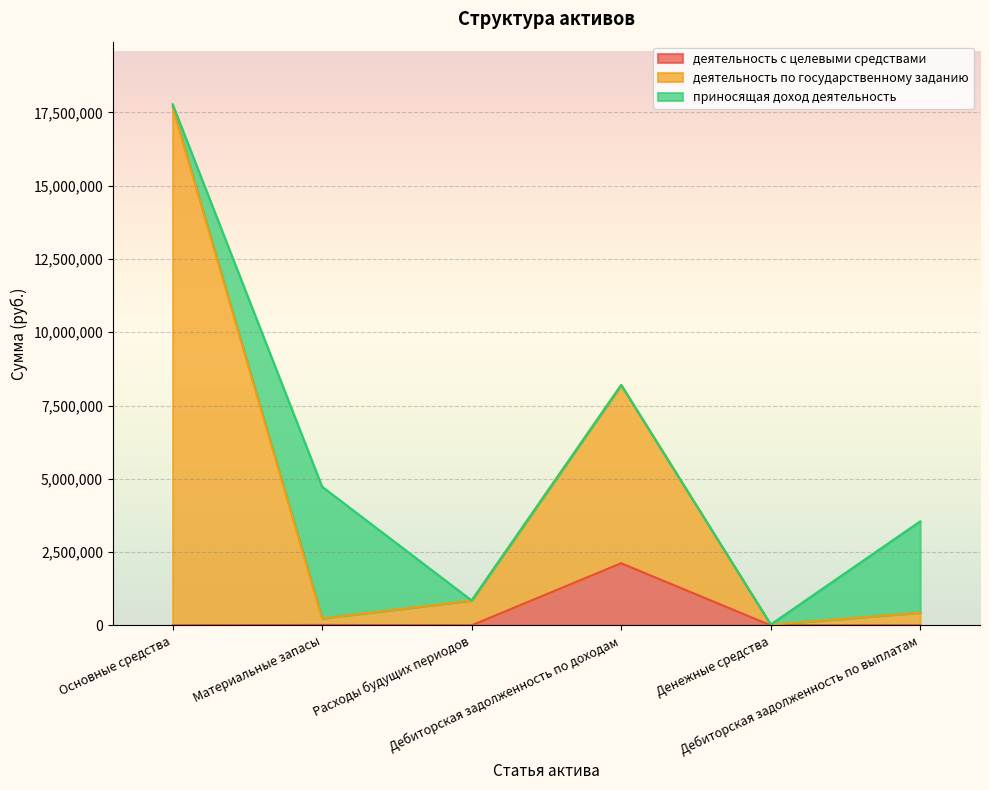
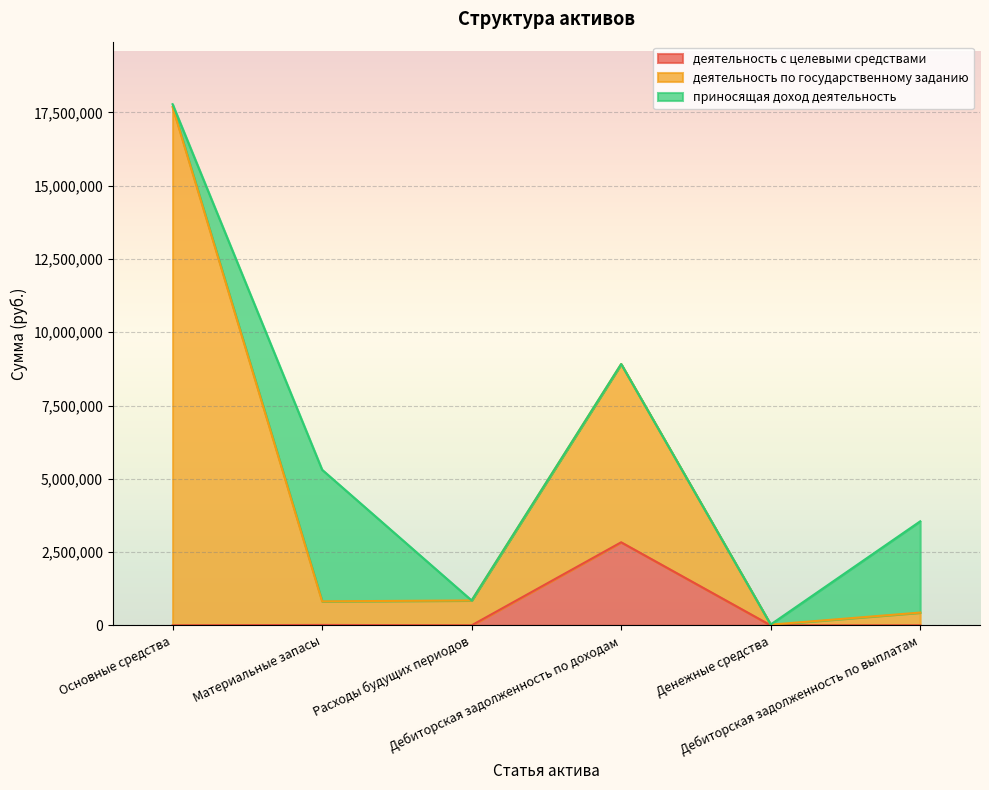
деятельность по государственному заданию, Материальные запасы: 200,000 -> 800,000
деятельность с целевыми средствами, Дебиторская задолженность по доходам: 2,100,000 -> 2,800,000
